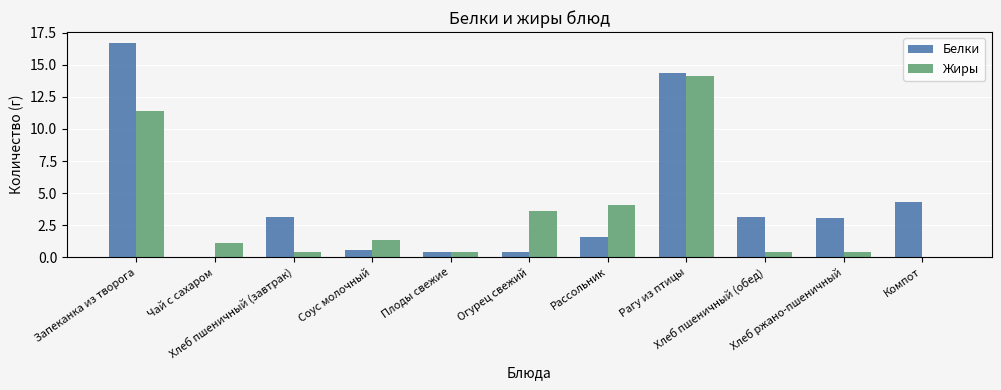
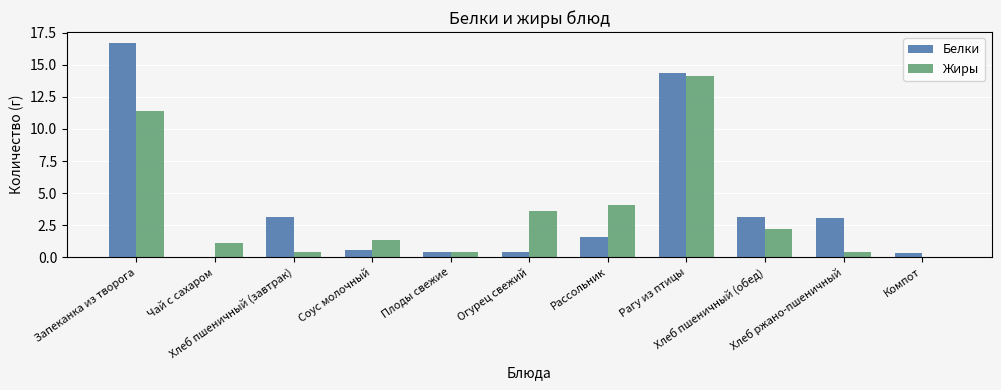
Жиры, Хлеб пшеничный (обед): 0.4 -> 2.2
Белки, Компот: 4.3 -> 0.3
